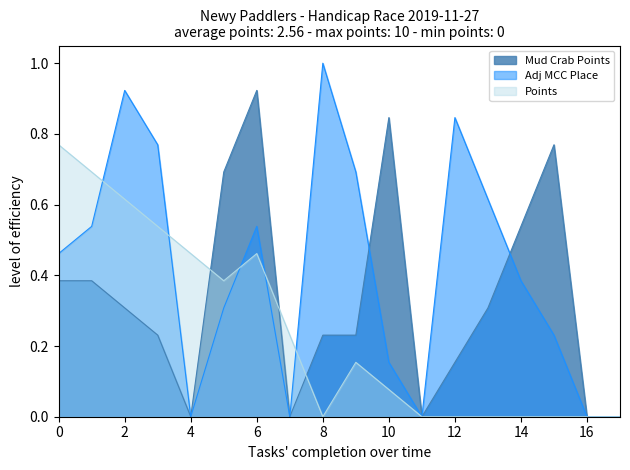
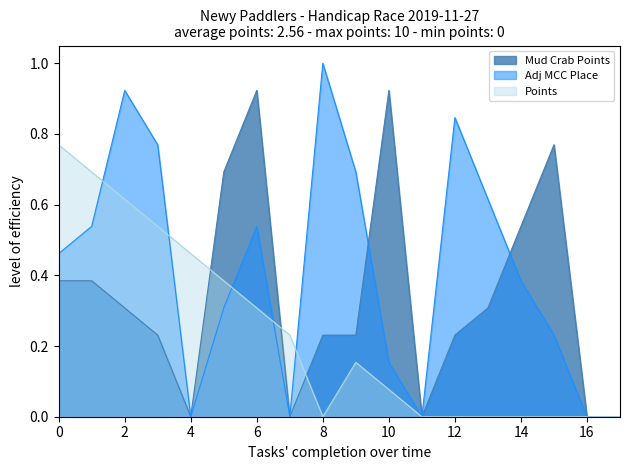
Points, 6: 0.46 -> 0.31
Mud Crab Points, 10: 0.85 -> 0.92
Mud Crab Points, 12: 0.15 -> 0.23
